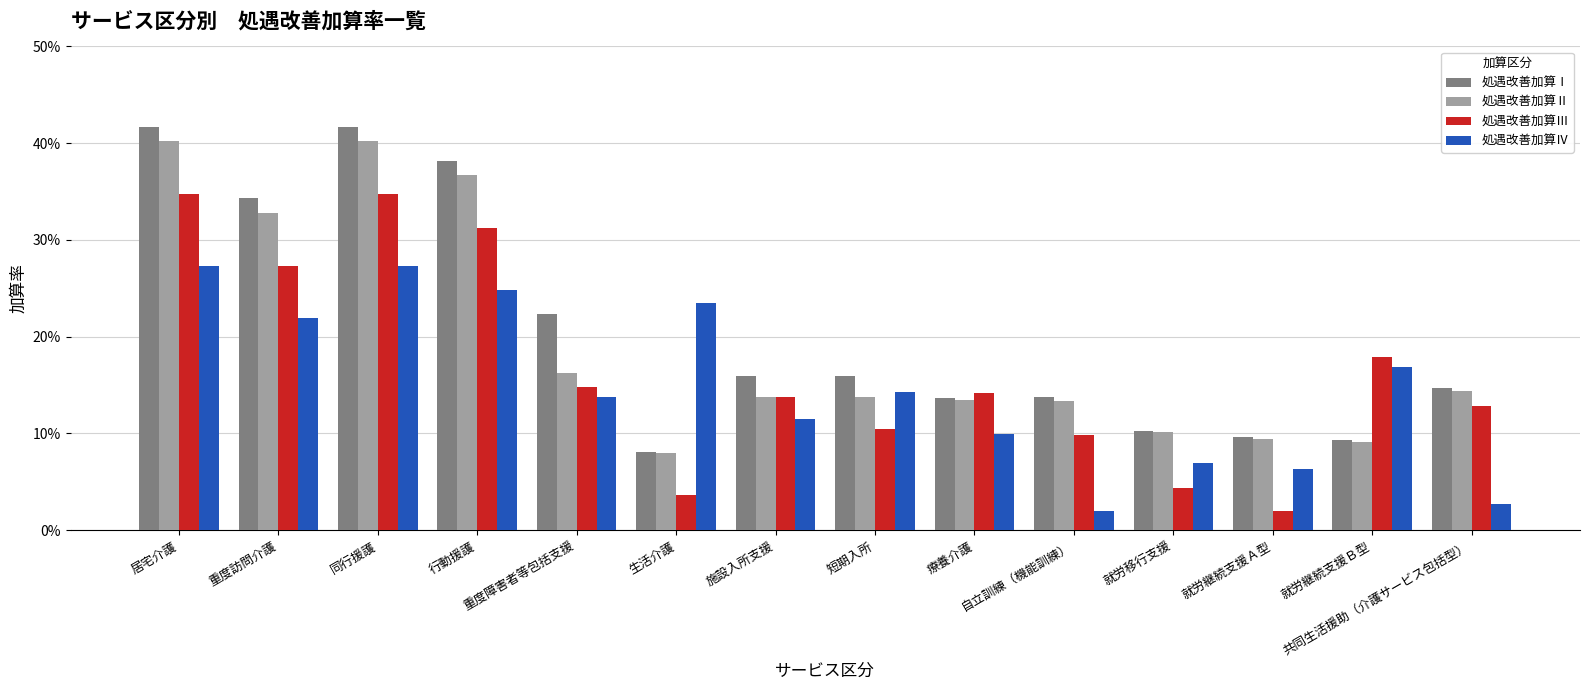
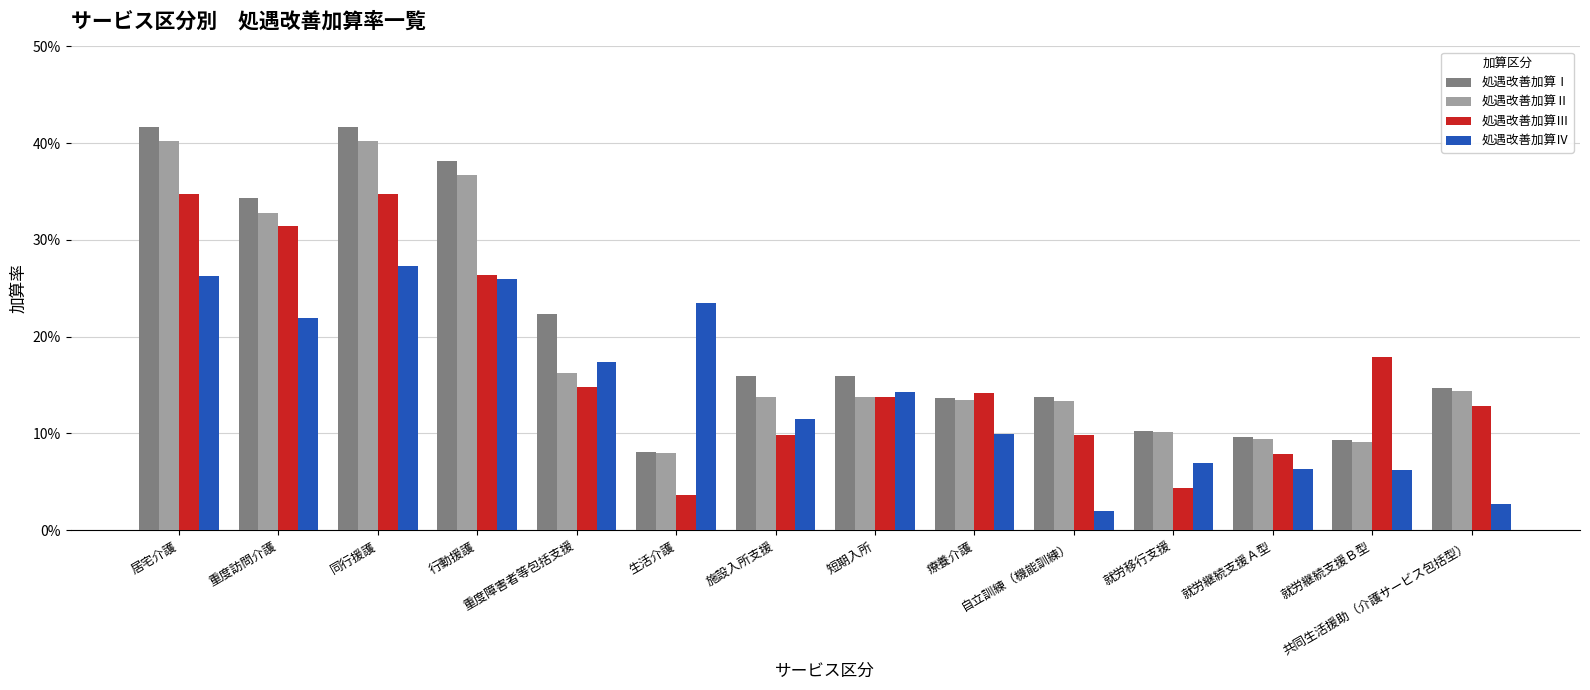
処遇改善加算Ⅳ, 居宅介護: 27% -> 26%
処遇改善加算Ⅲ, 重度訪問介護: 27% -> 31%
処遇改善加算Ⅲ, 行動援護: 31% -> 26%
処遇改善加算Ⅳ, 行動援護: 25% -> 26%
処遇改善加算Ⅳ, 重度障害者等包括支援: 14% -> 17%
処遇改善加算Ⅲ, 施設入所支援: 14% -> 10%
処遇改善加算Ⅲ, 短期入所: 11% -> 14%
処遇改善加算Ⅲ, 就労継続支援Ａ型: 2% -> 8%
処遇改善加算Ⅳ, 就労継続支援Ｂ型: 17% -> 6%
